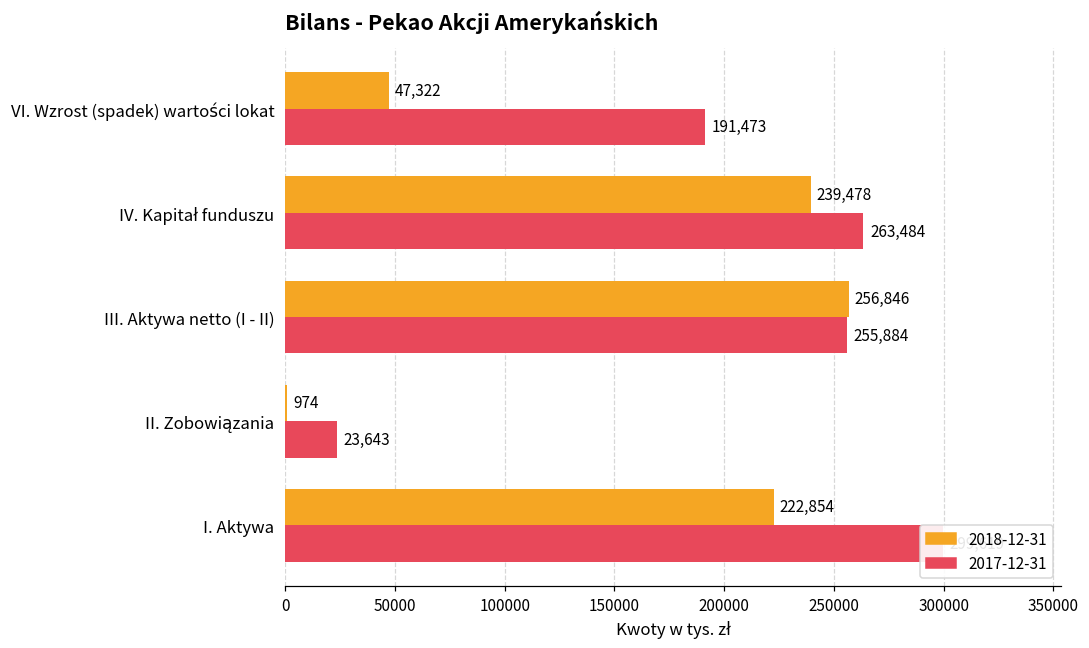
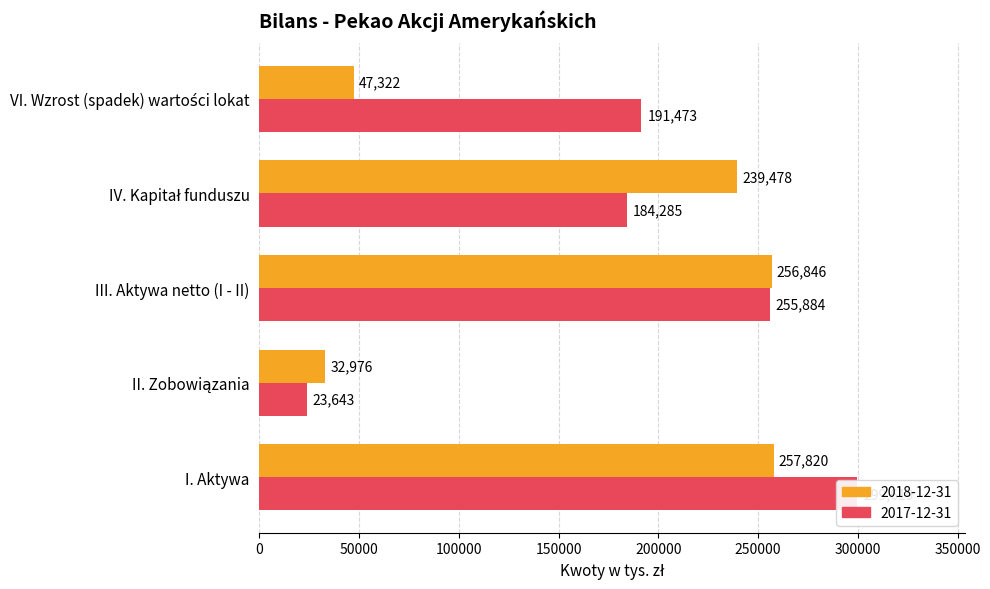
2017-12-31, IV. Kapitał funduszu: 263,484 -> 184,285
2018-12-31, II. Zobowiązania: 974 -> 32,976
2018-12-31, I. Aktywa: 222,854 -> 257,820
